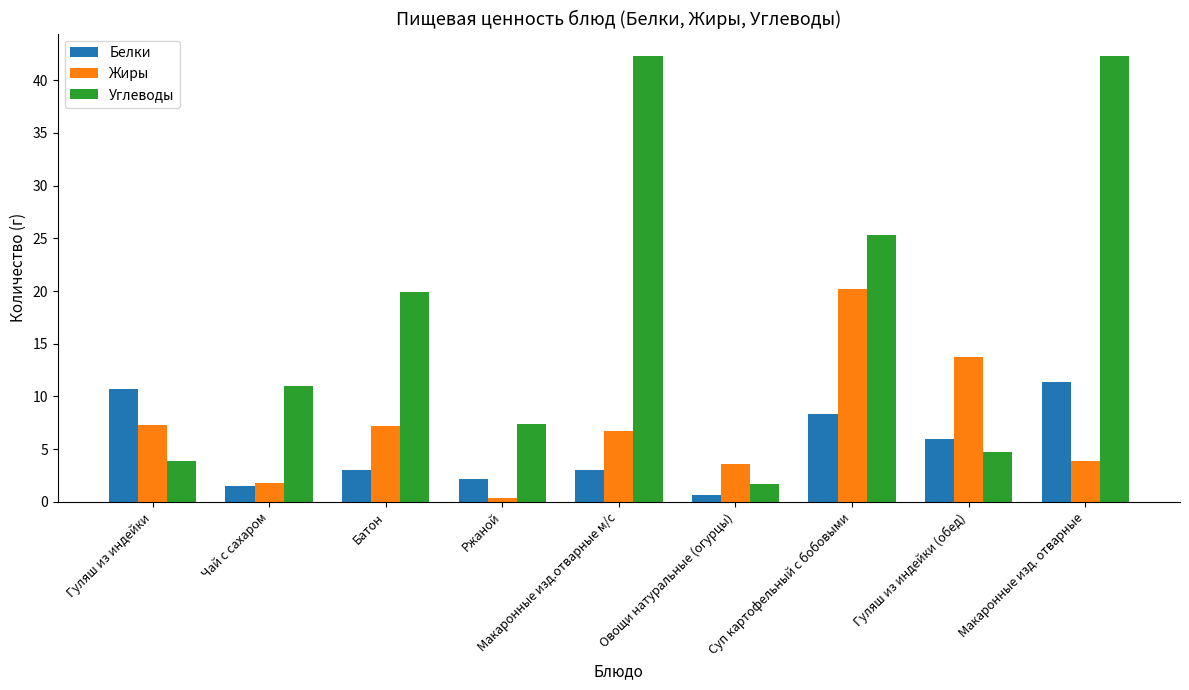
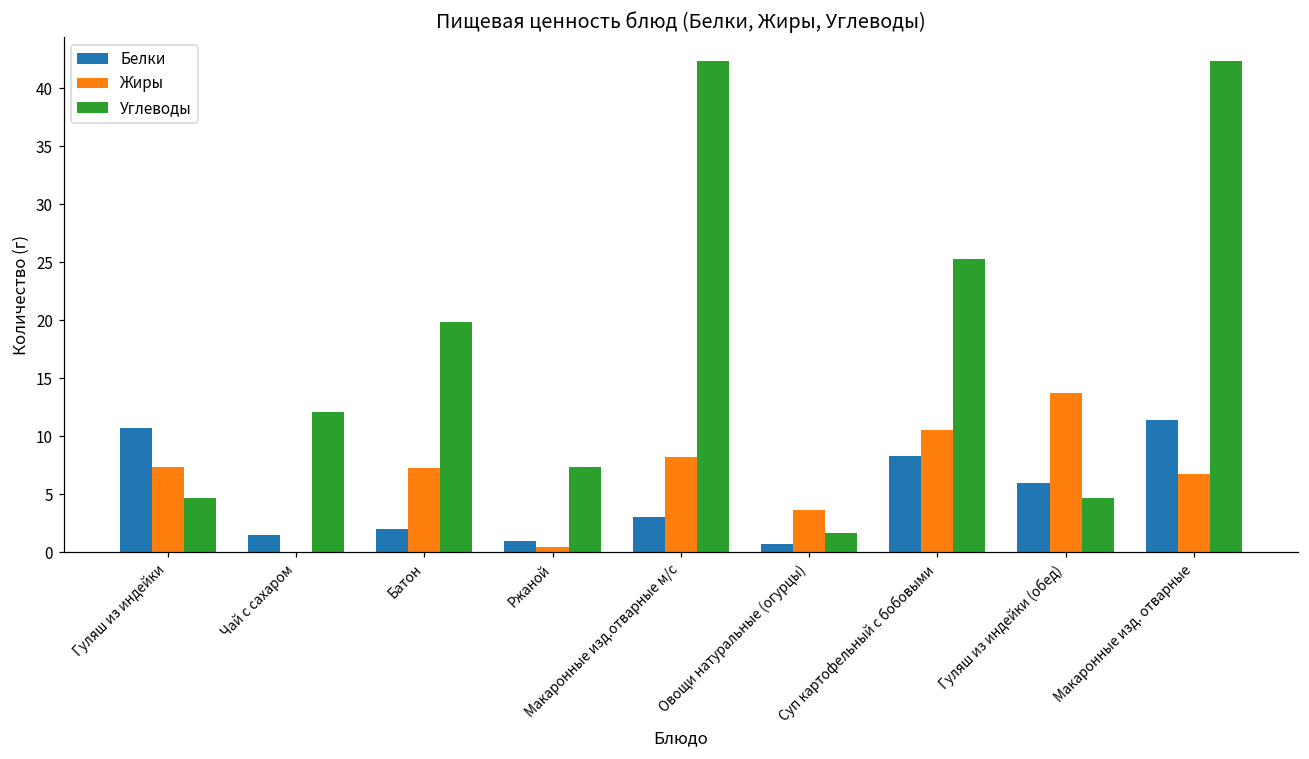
Углеводы, Гуляш из индейки: 3.9 -> 4.7
Жиры, Чай с сахаром: 1.8 -> 0.0
Углеводы, Чай с сахаром: 11.0 -> 12.0
Белки, Батон: 3.0 -> 2.0
Белки, Ржаной: 2.2 -> 1.0
Жиры, Макаронные изд.отварные м/с: 6.7 -> 8.2
Жиры, Суп картофельный с бобовыми: 20.2 -> 10.5
Жиры, Макаронные изд. отварные: 3.9 -> 6.7
